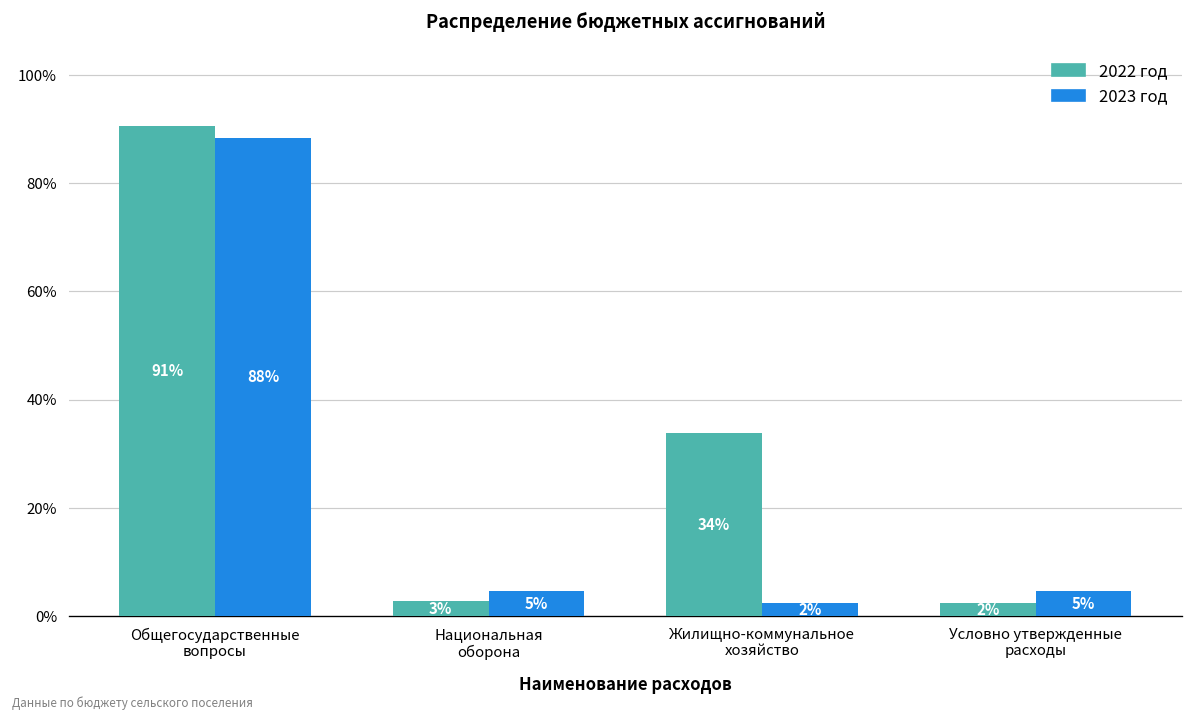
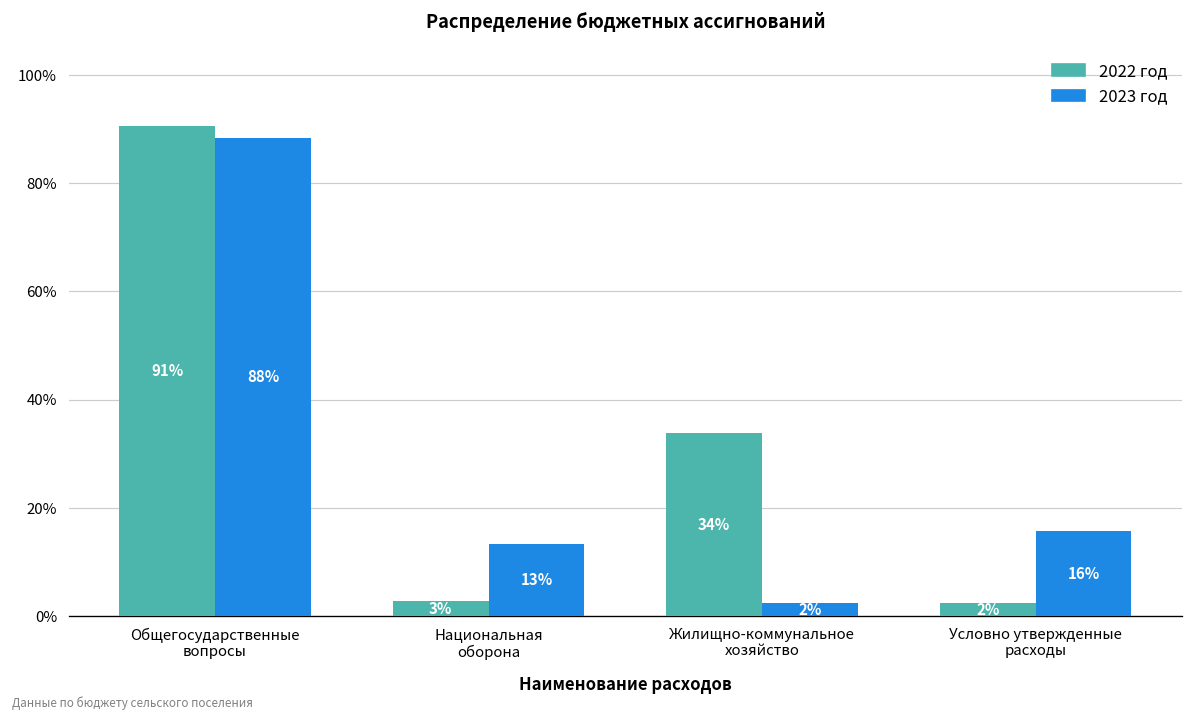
2023 год, Национальная оборона: 5% -> 13%
2023 год, Условно утвержденные расходы: 5% -> 16%
